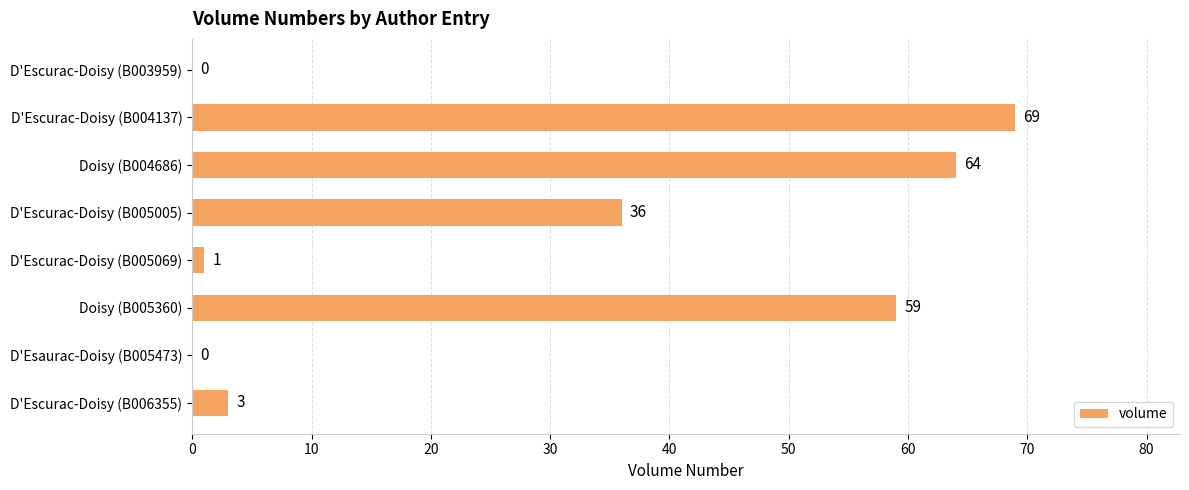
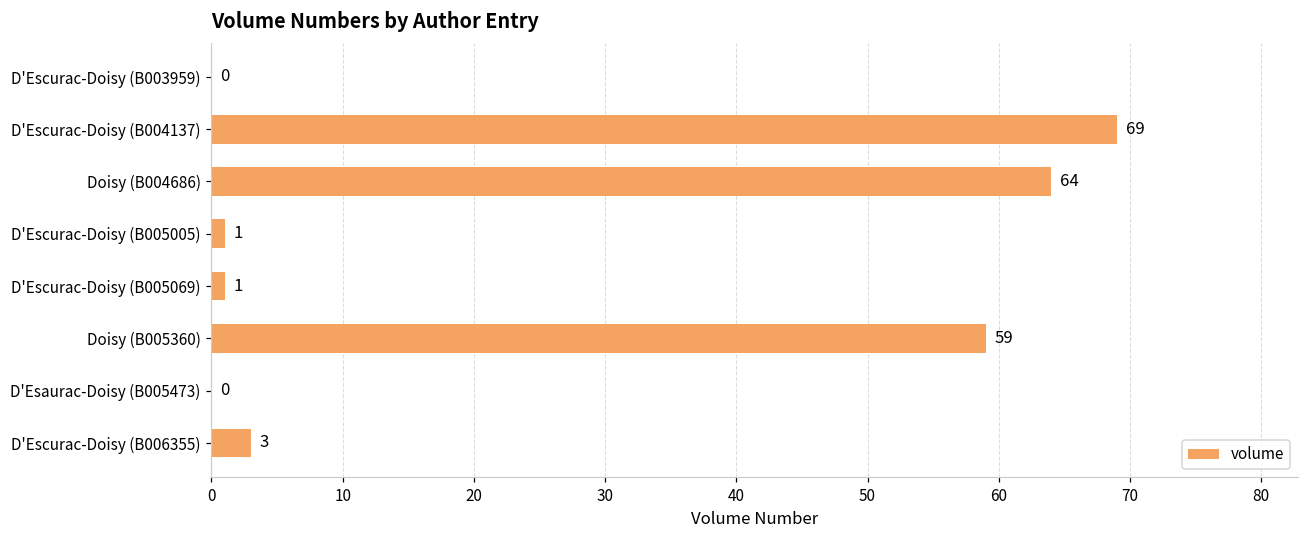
D'Escurac-Doisy (B005005): 36 -> 1
